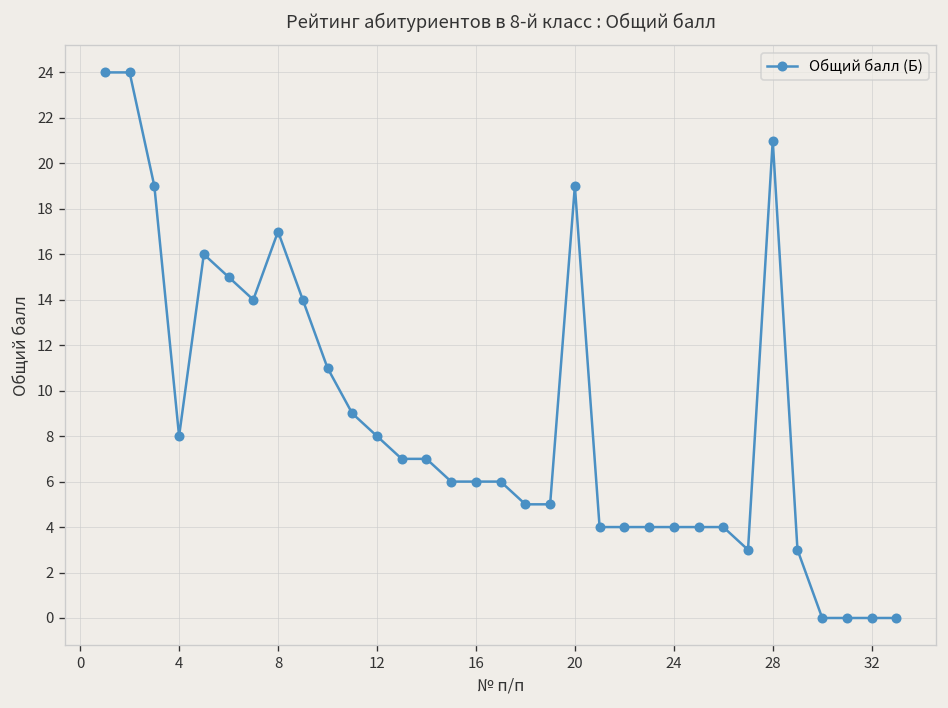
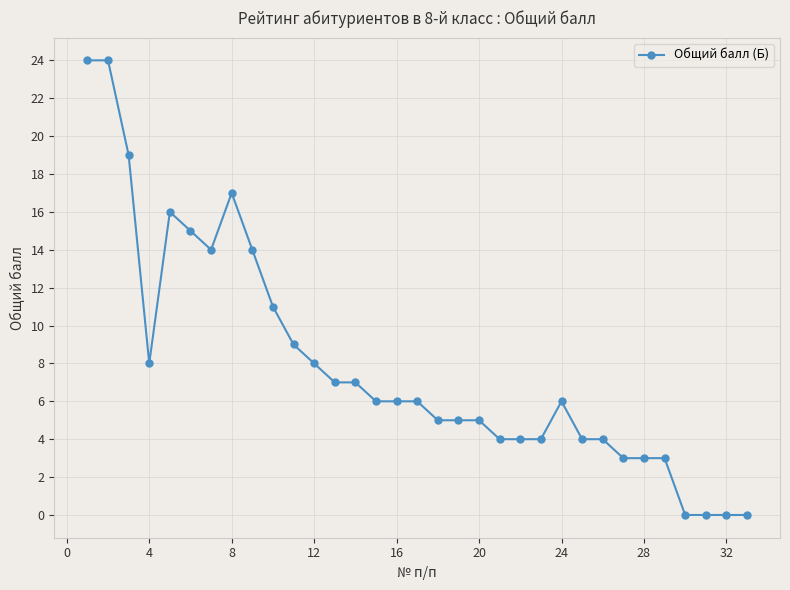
20: 19 -> 5
24: 4 -> 6
28: 21 -> 3
